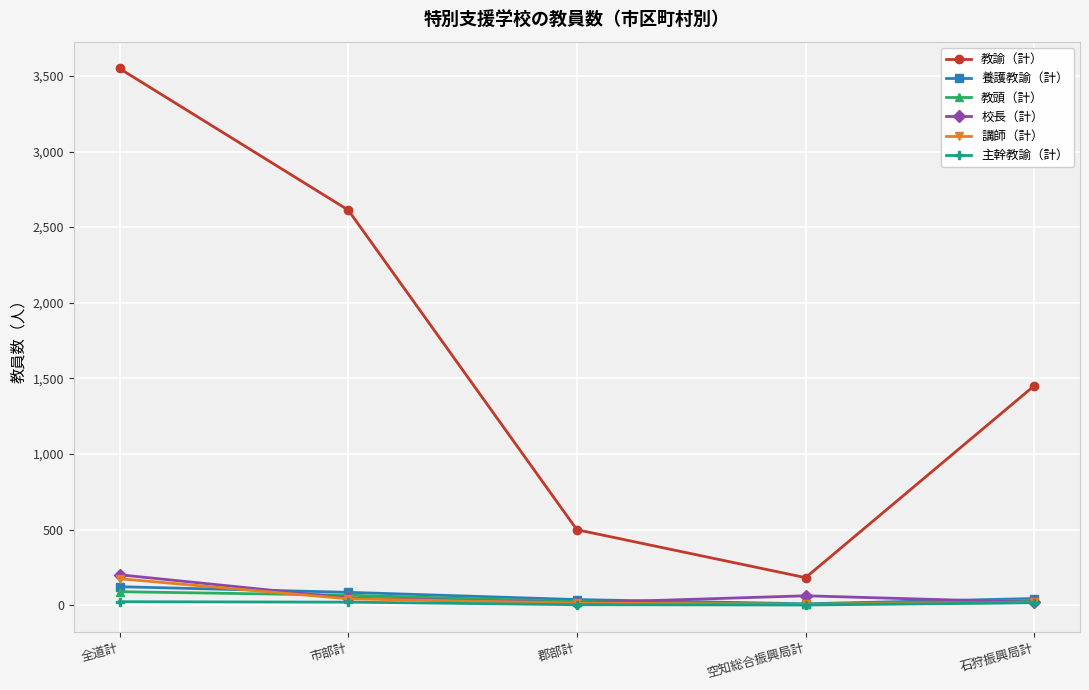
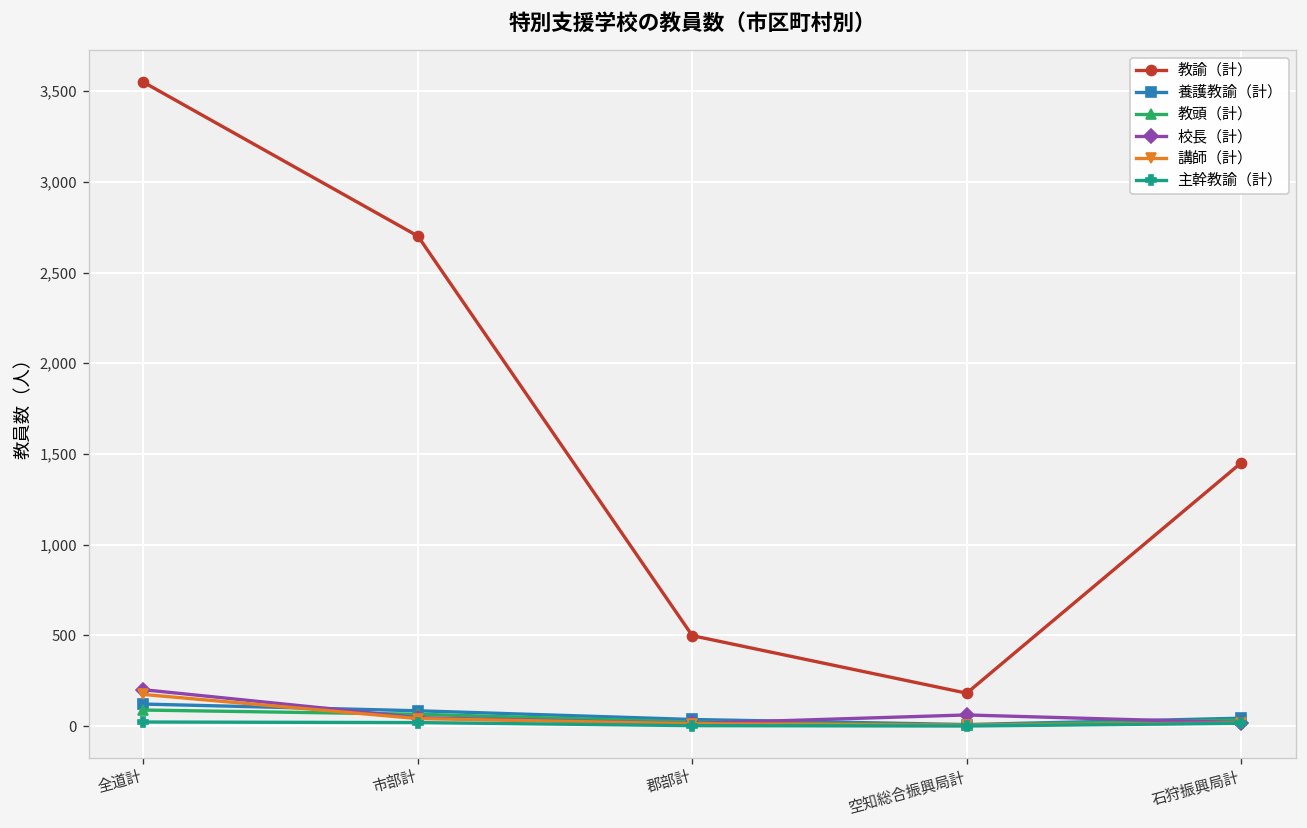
教諭（計）, 市部計: 2,610 -> 2,700
